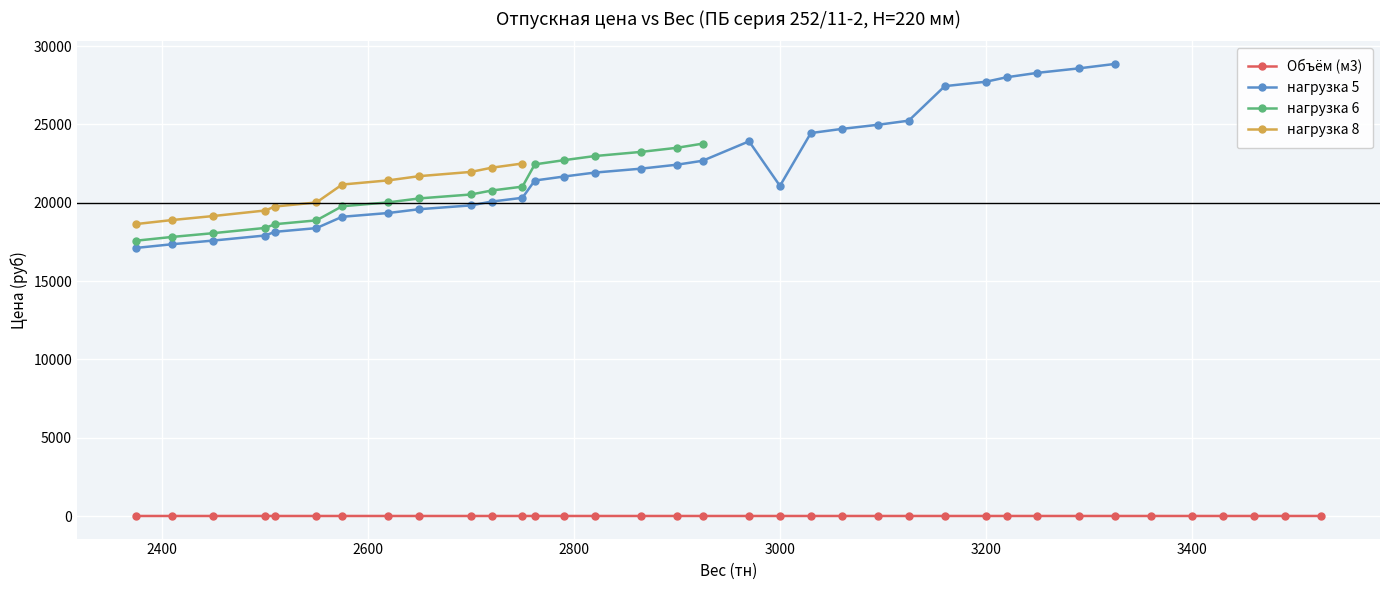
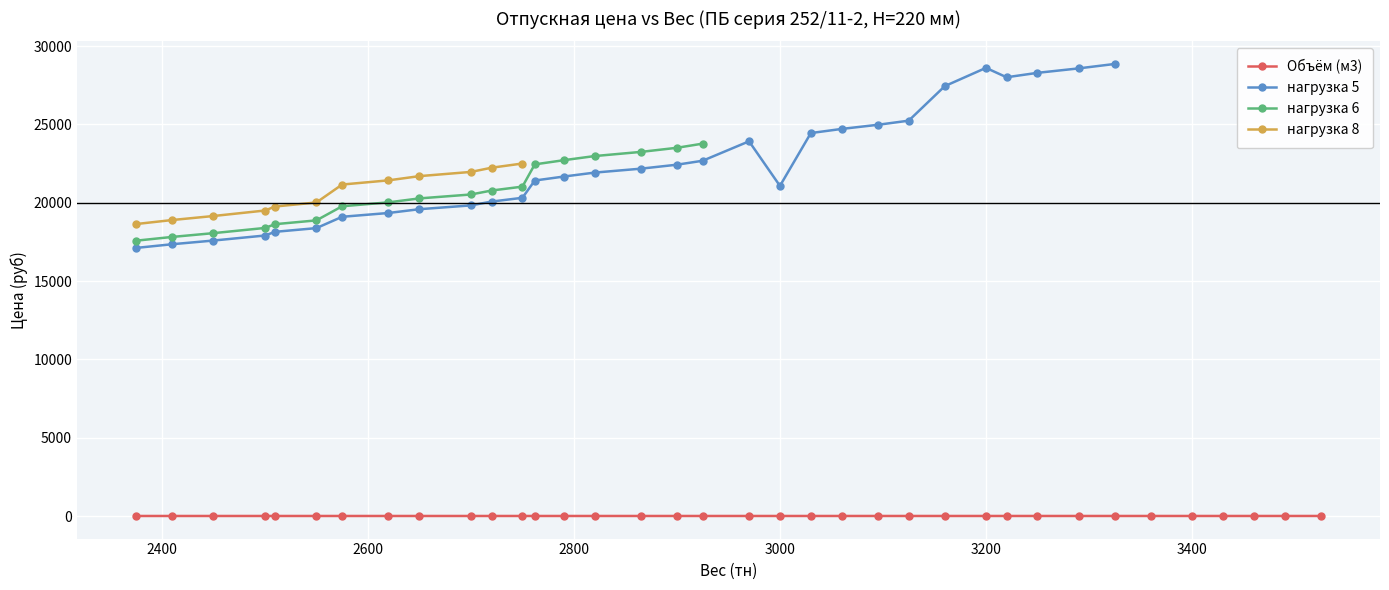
нагрузка 5, 3200: 27700 -> 28600
